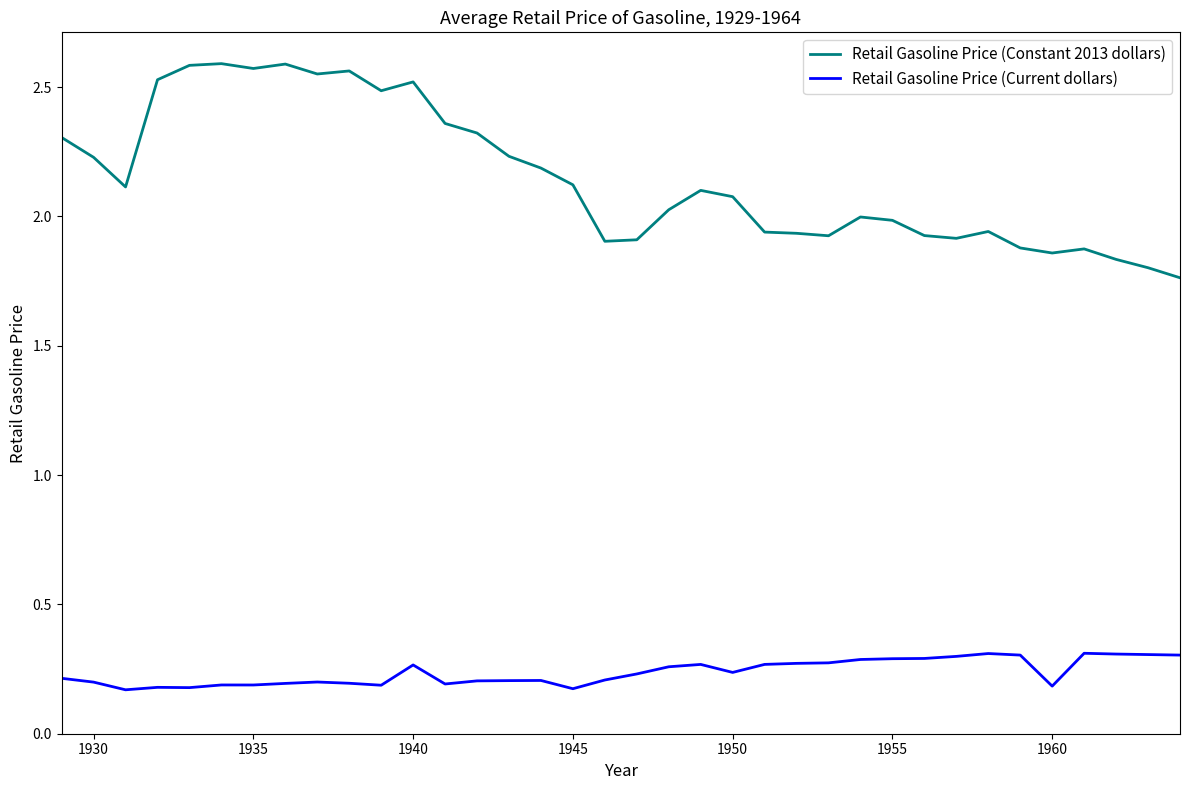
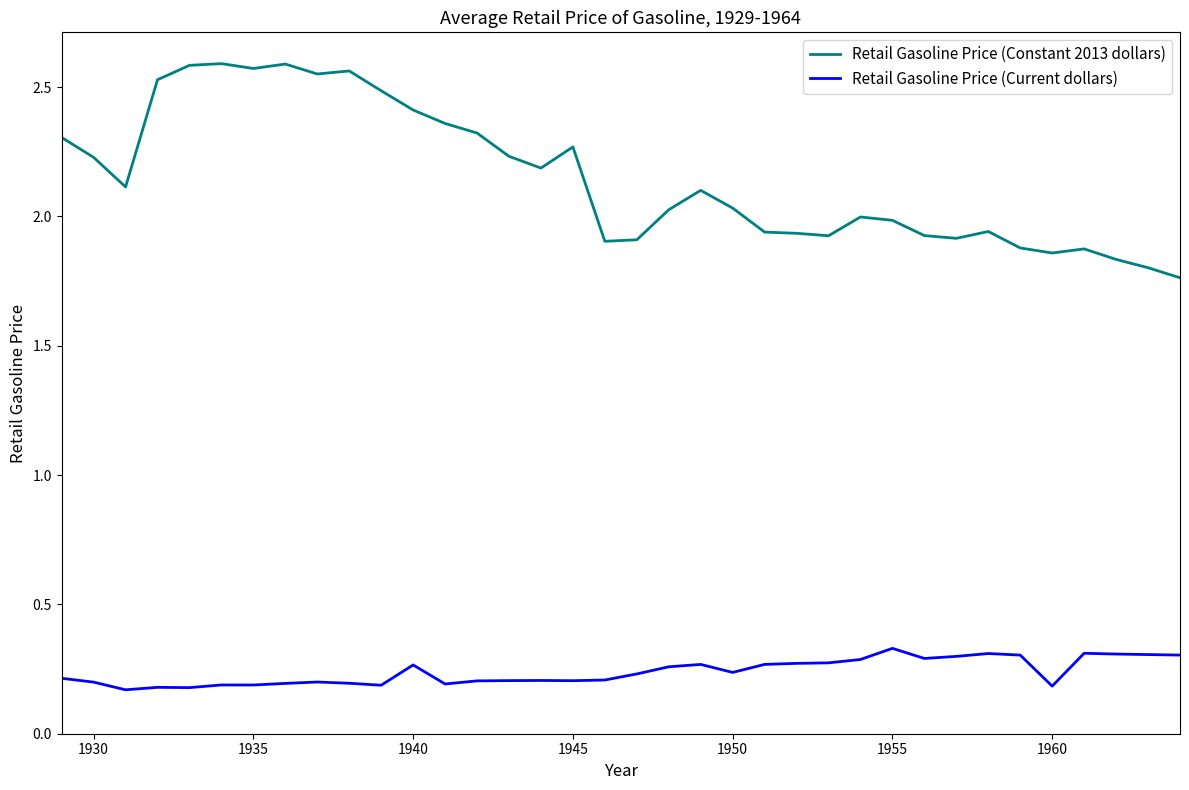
Retail Gasoline Price (Constant 2013 dollars), 1940: 2.52 -> 2.41
Retail Gasoline Price (Constant 2013 dollars), 1945: 2.12 -> 2.27
Retail Gasoline Price (Current dollars), 1945: 0.17 -> 0.21
Retail Gasoline Price (Constant 2013 dollars), 1950: 2.08 -> 2.03
Retail Gasoline Price (Current dollars), 1955: 0.29 -> 0.33
